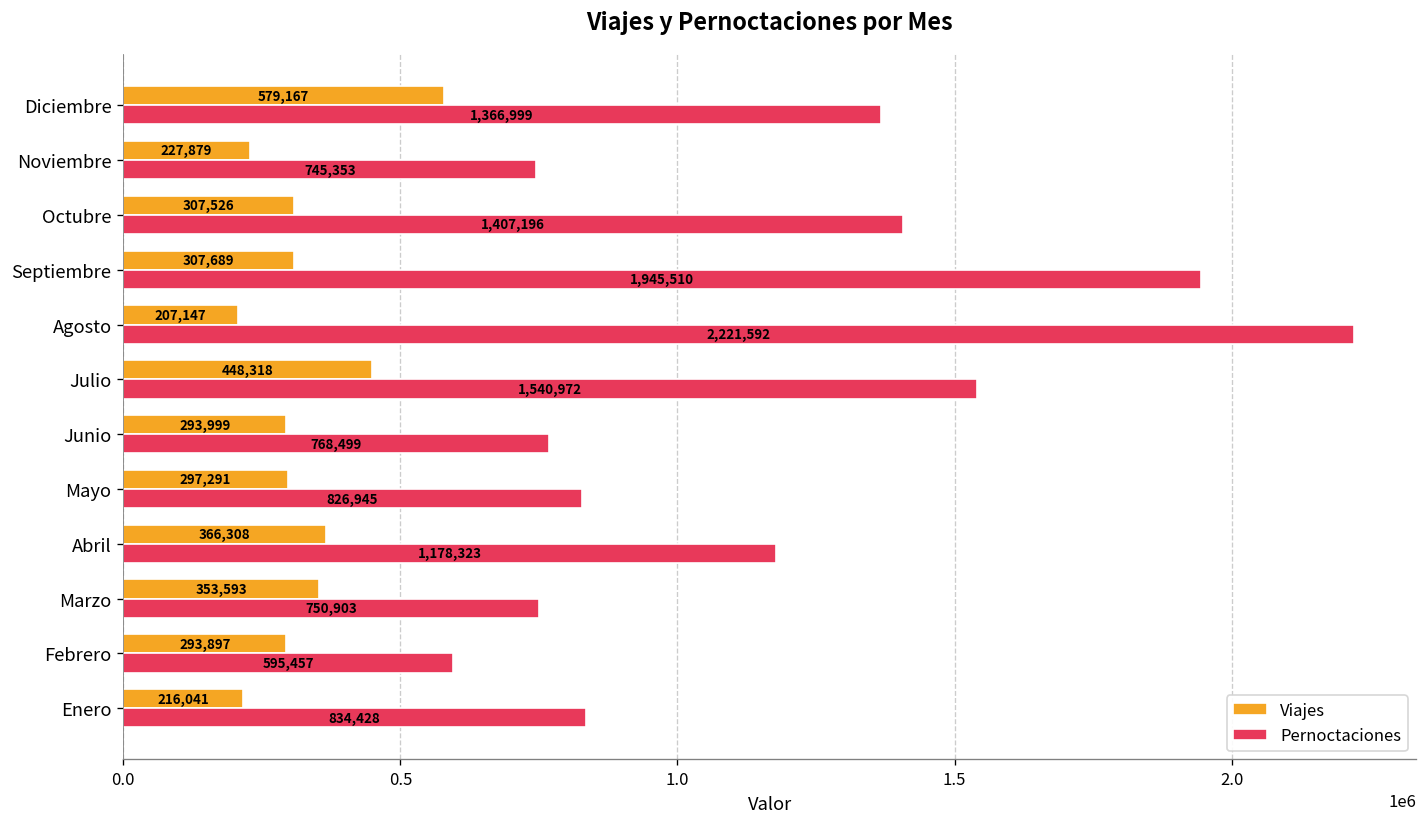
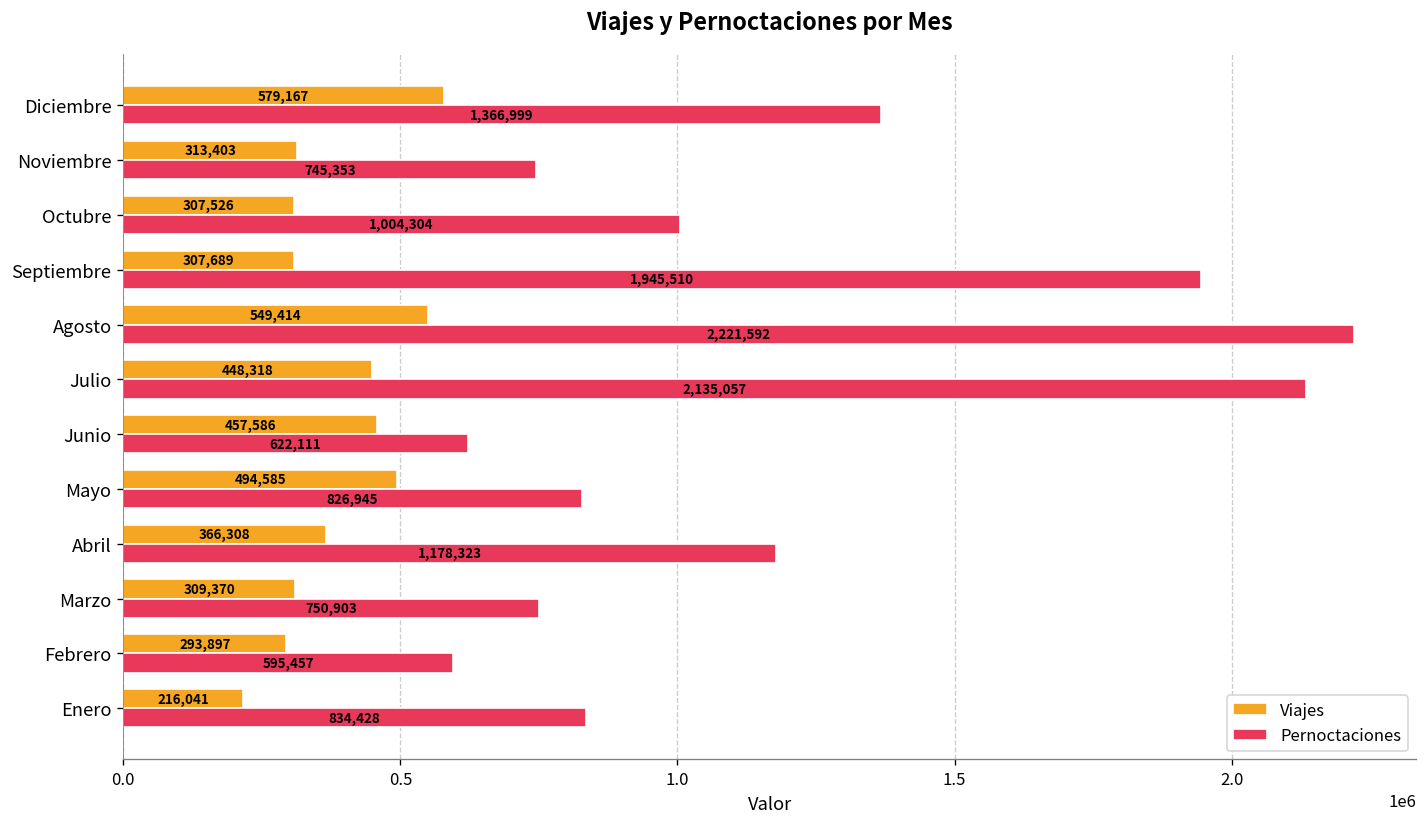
Viajes, Noviembre: 227,879 -> 313,403
Pernoctaciones, Octubre: 1,407,196 -> 1,004,304
Viajes, Agosto: 207,147 -> 549,414
Pernoctaciones, Julio: 1,540,972 -> 2,135,057
Viajes, Junio: 293,999 -> 457,586
Pernoctaciones, Junio: 768,499 -> 622,111
Viajes, Mayo: 297,291 -> 494,585
Viajes, Marzo: 353,593 -> 309,370
